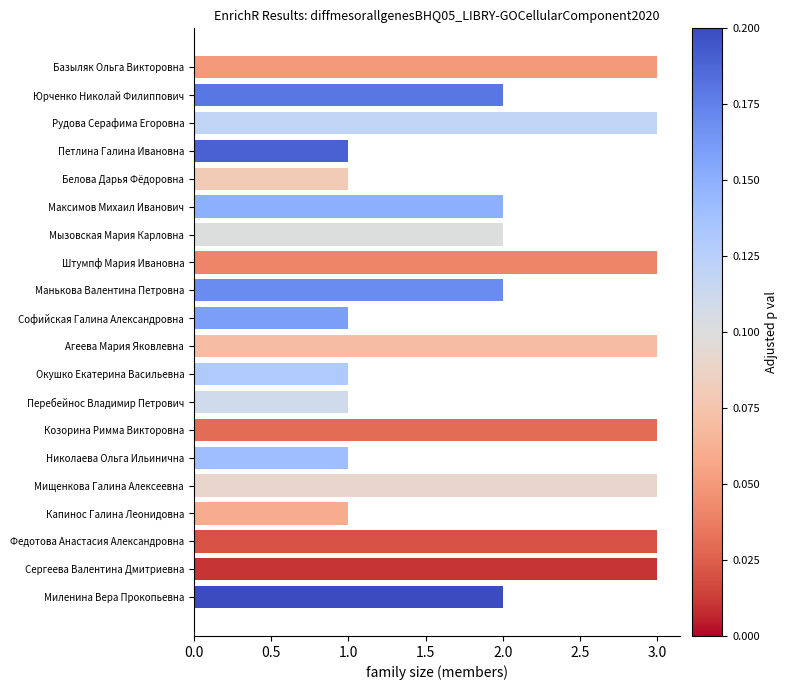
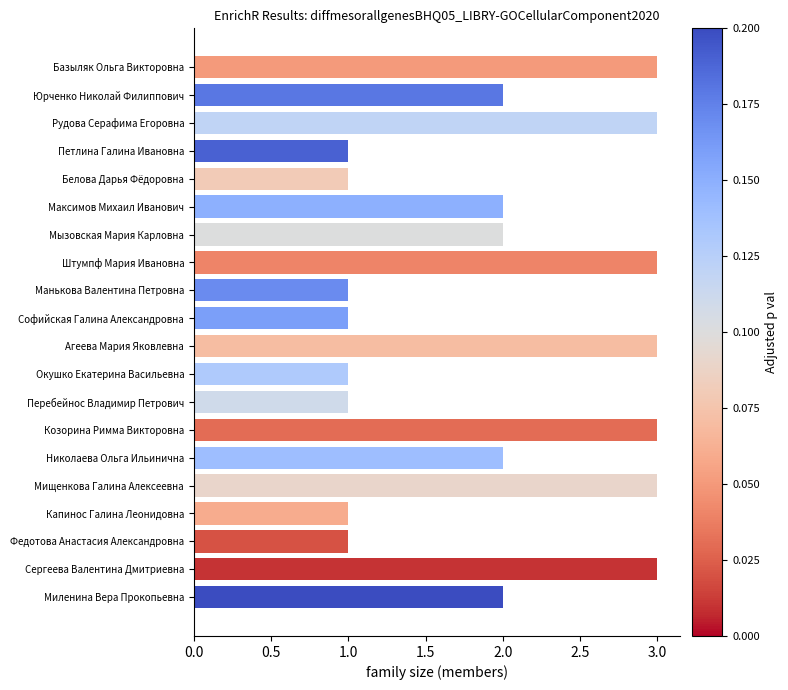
Манькова Валентина Петровна: 2 -> 1
Николаева Ольга Ильинична: 1 -> 2
Федотова Анастасия Александровна: 3 -> 1
